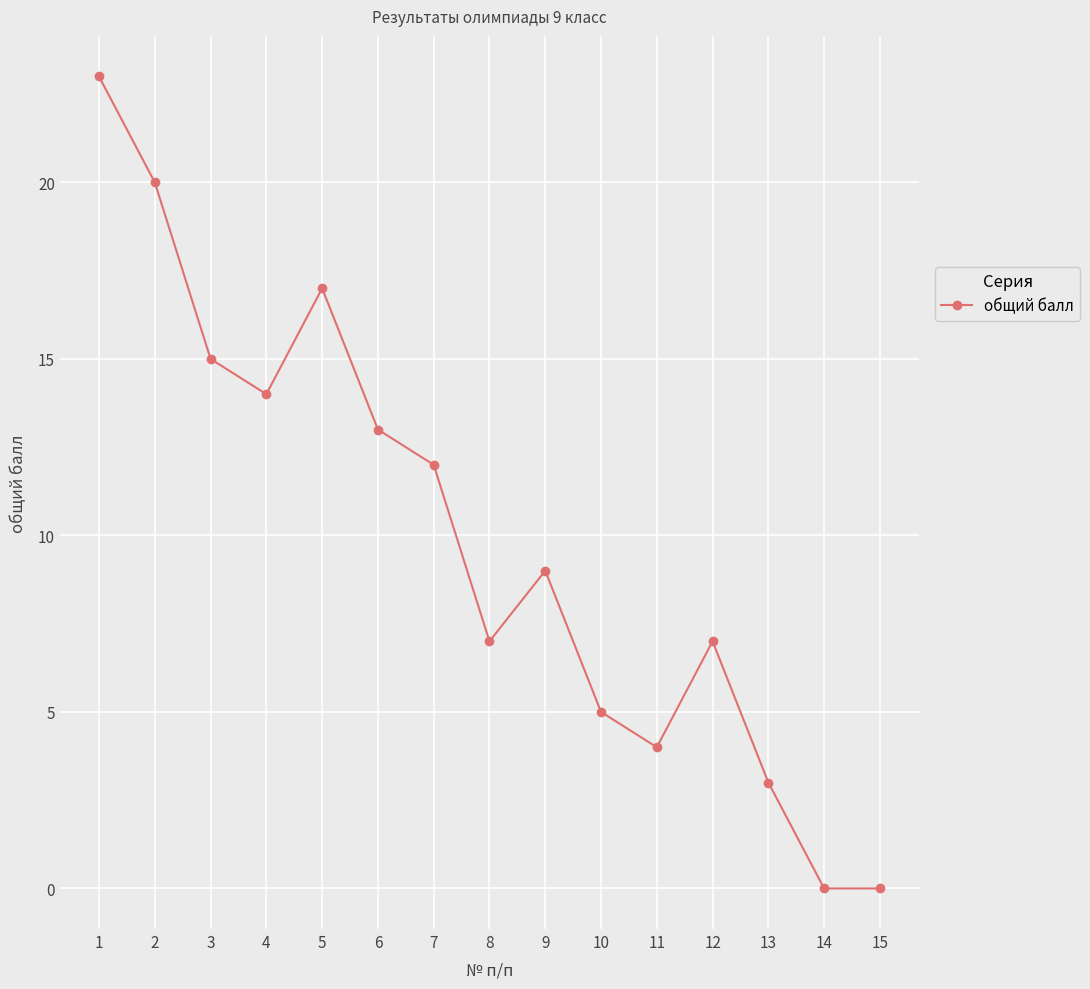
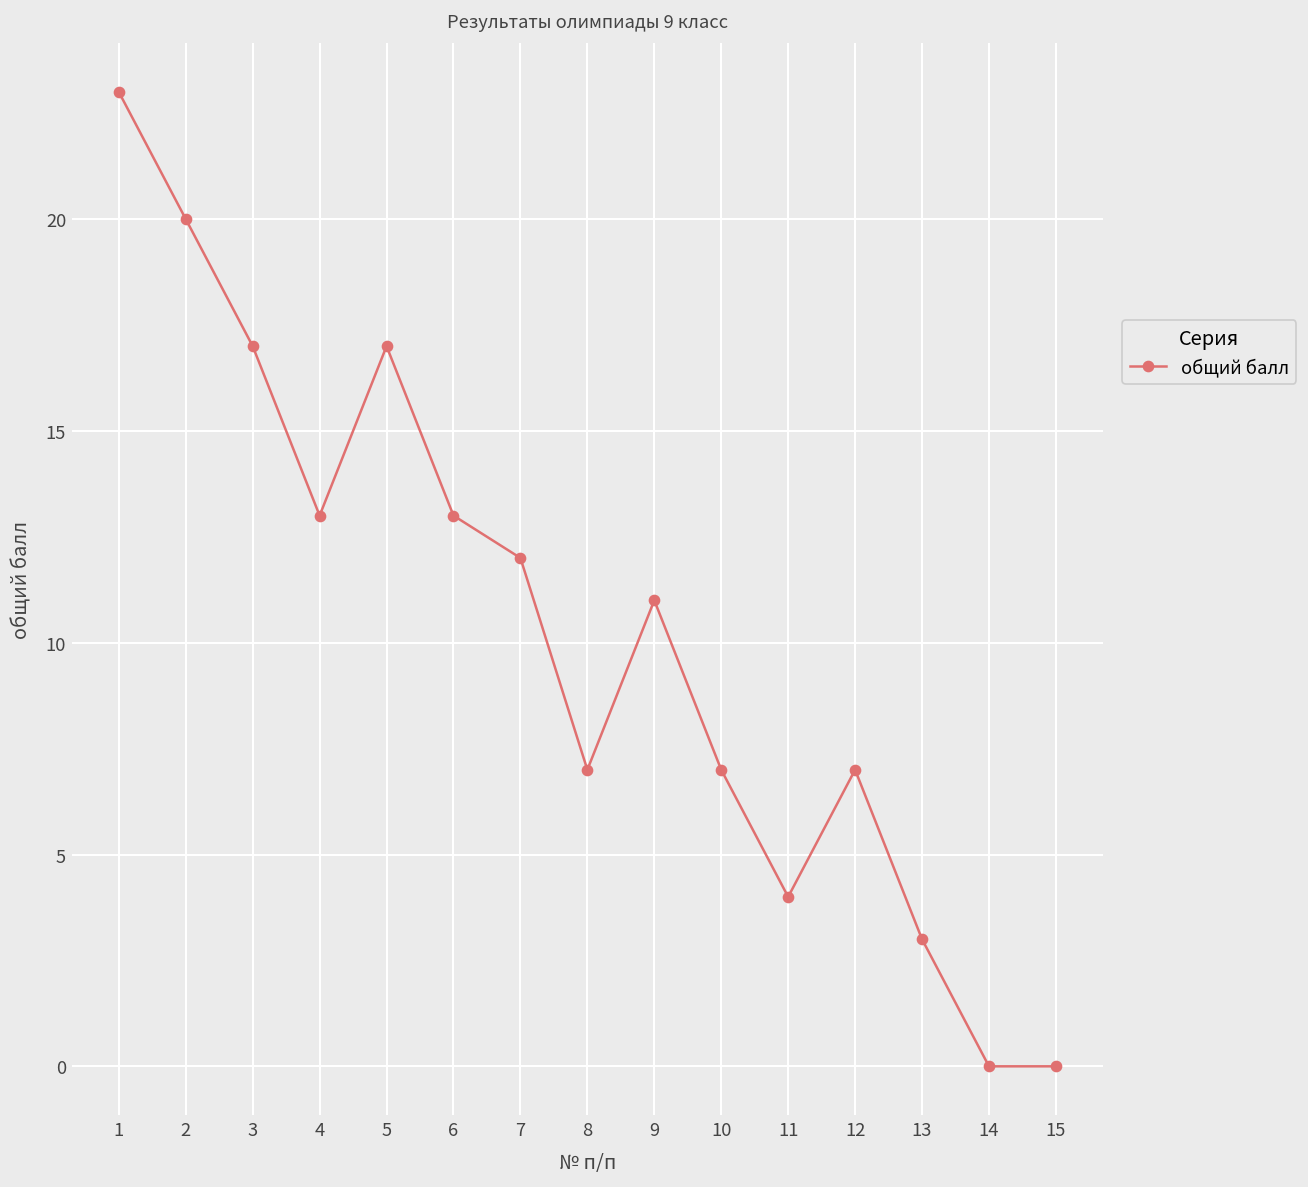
3: 15 -> 17
4: 14 -> 13
9: 9 -> 11
10: 5 -> 7
